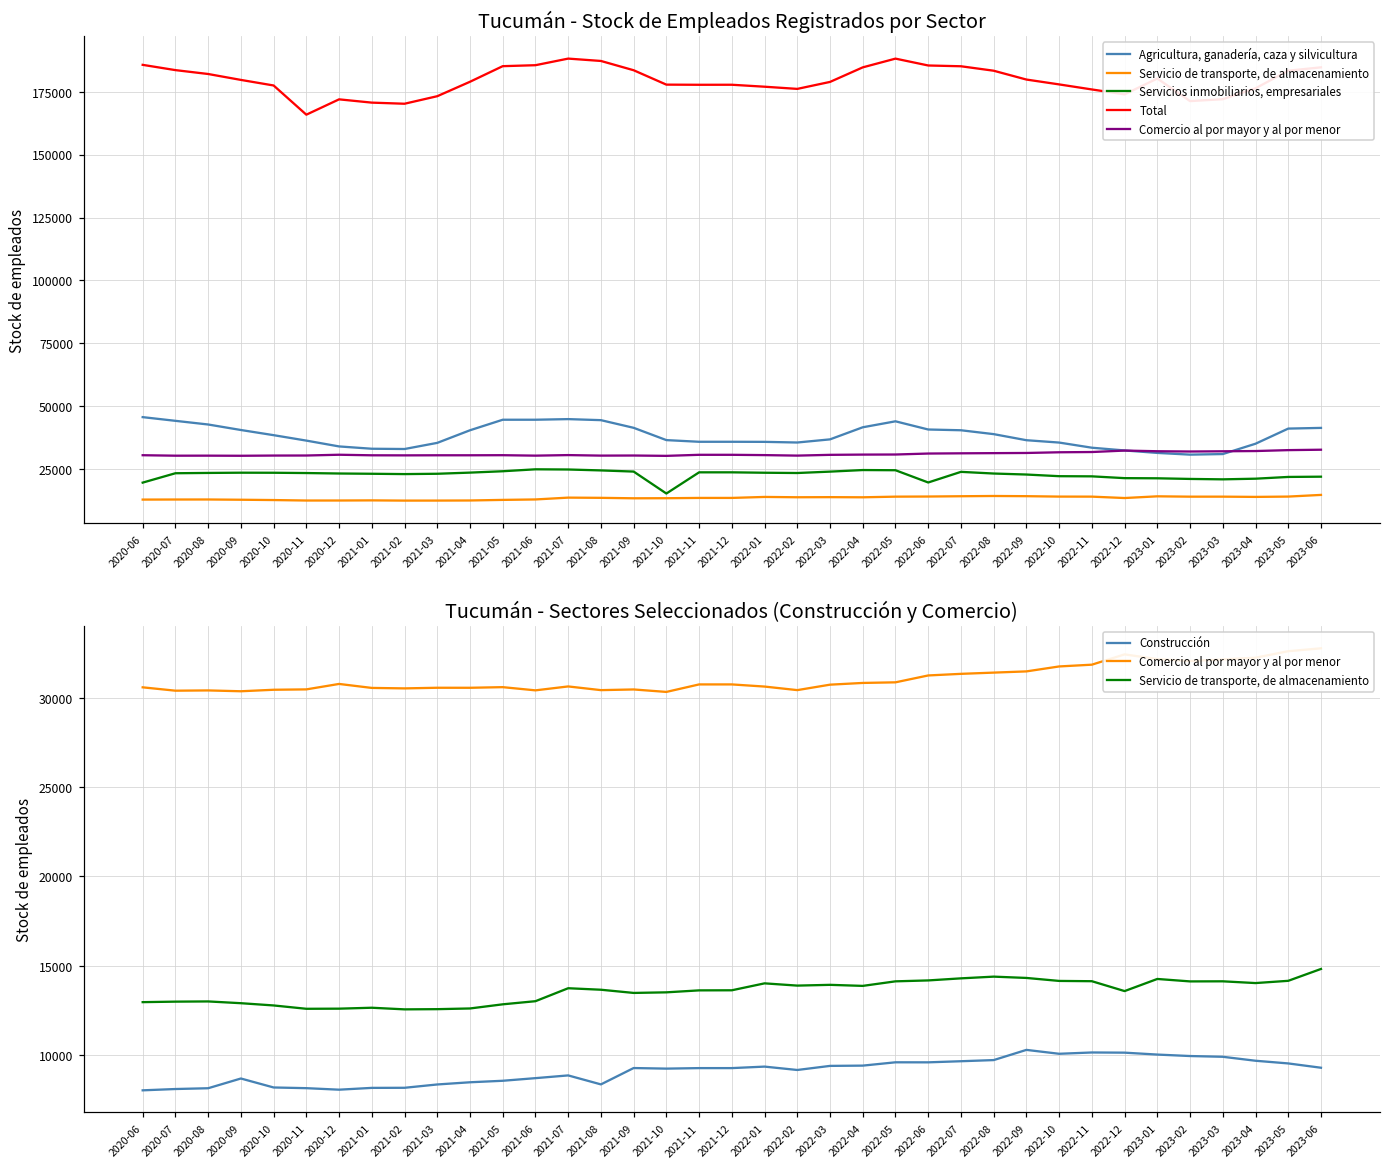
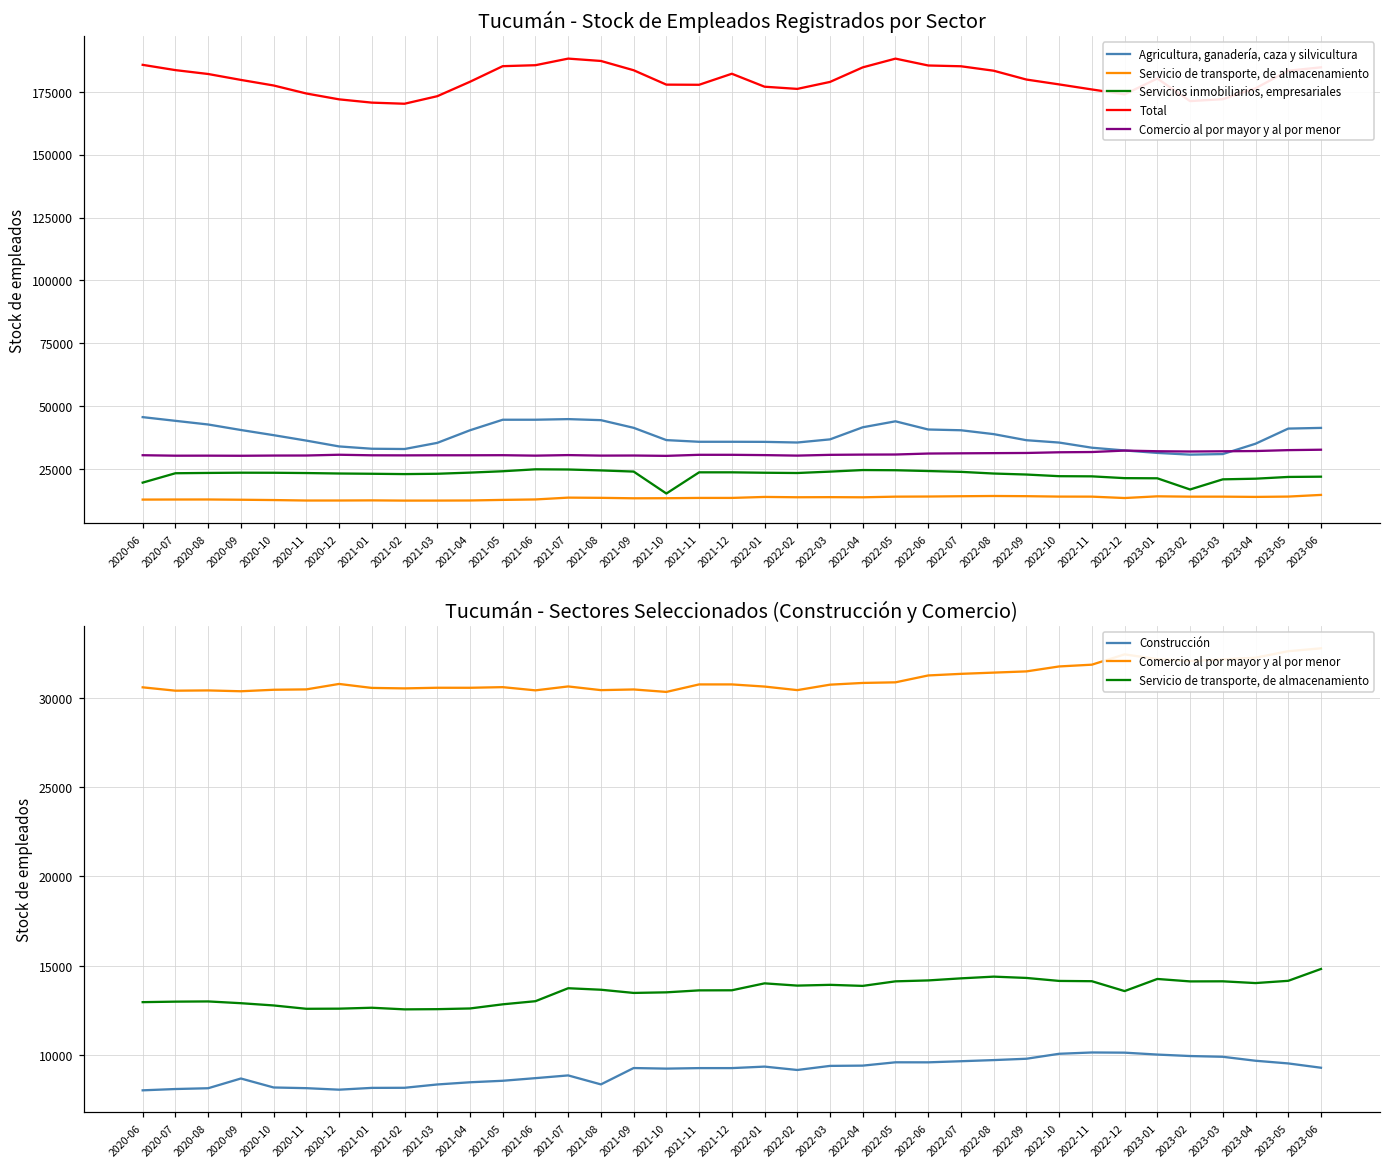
Tucumán - Stock de Empleados Registrados por Sector, Total, 2020-11: 166000 -> 174000
Tucumán - Stock de Empleados Registrados por Sector, Total, 2021-12: 178000 -> 182000
Tucumán - Stock de Empleados Registrados por Sector, Servicios inmobiliarios, empresariales, 2022-06: 20000 -> 24000
Tucumán - Stock de Empleados Registrados por Sector, Servicios inmobiliarios, empresariales, 2023-02: 21000 -> 17000
Tucumán - Sectores Seleccionados (Construcción y Comercio), Construcción, 2022-09: 10300 -> 9800
